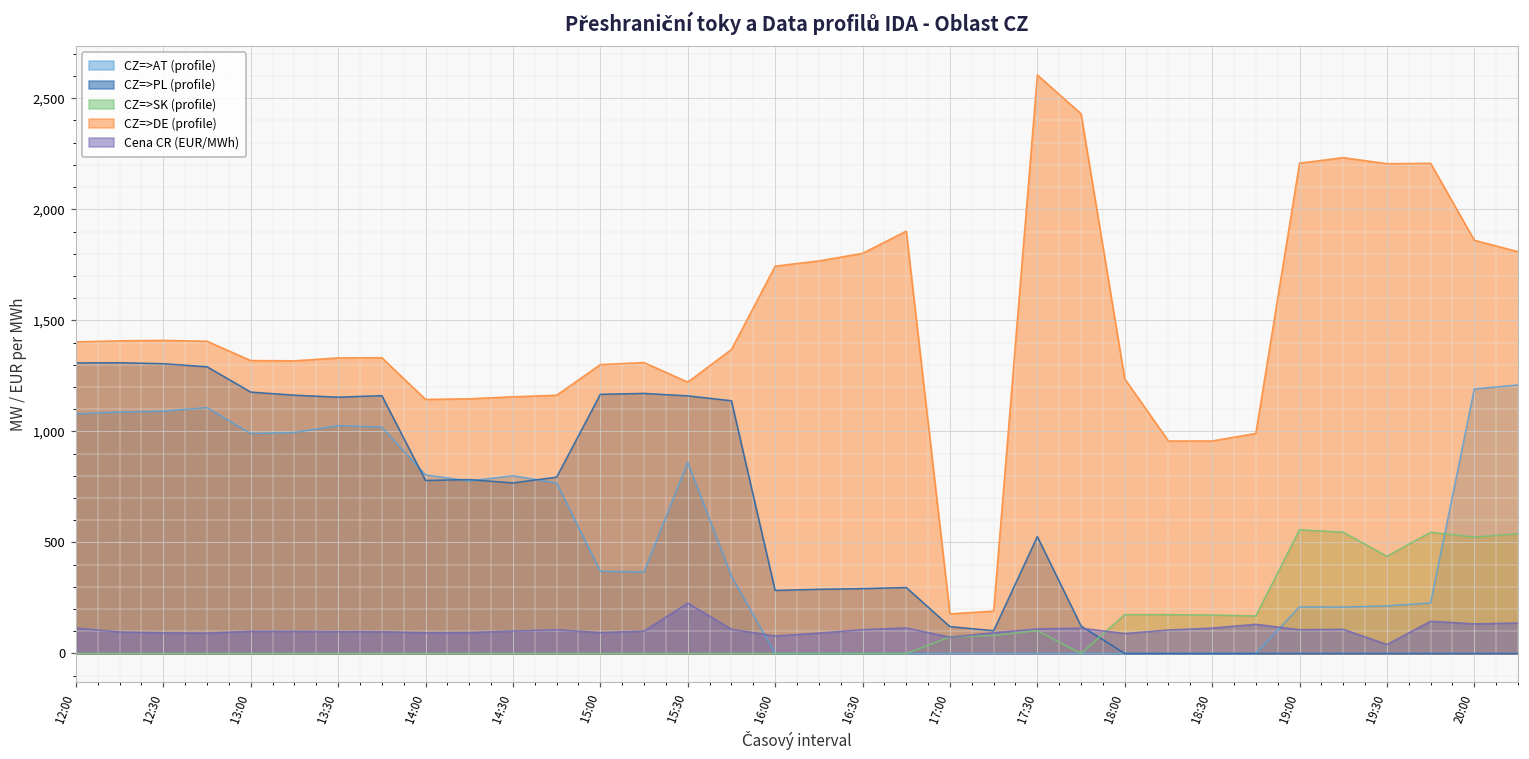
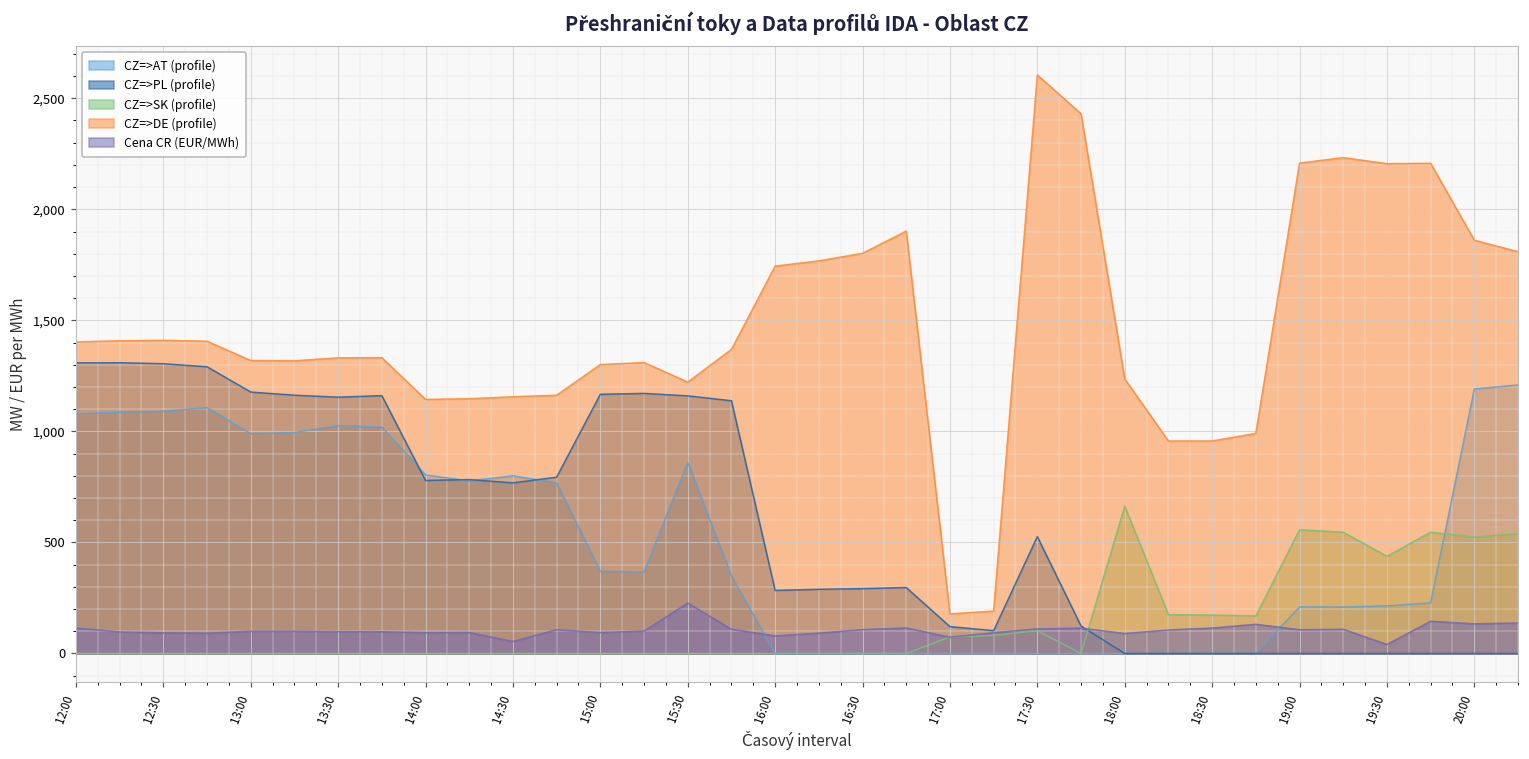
Cena CR (EUR/MWh), 14:30: 100 -> 50
CZ=>SK (profile), 18:00: 180 -> 660
